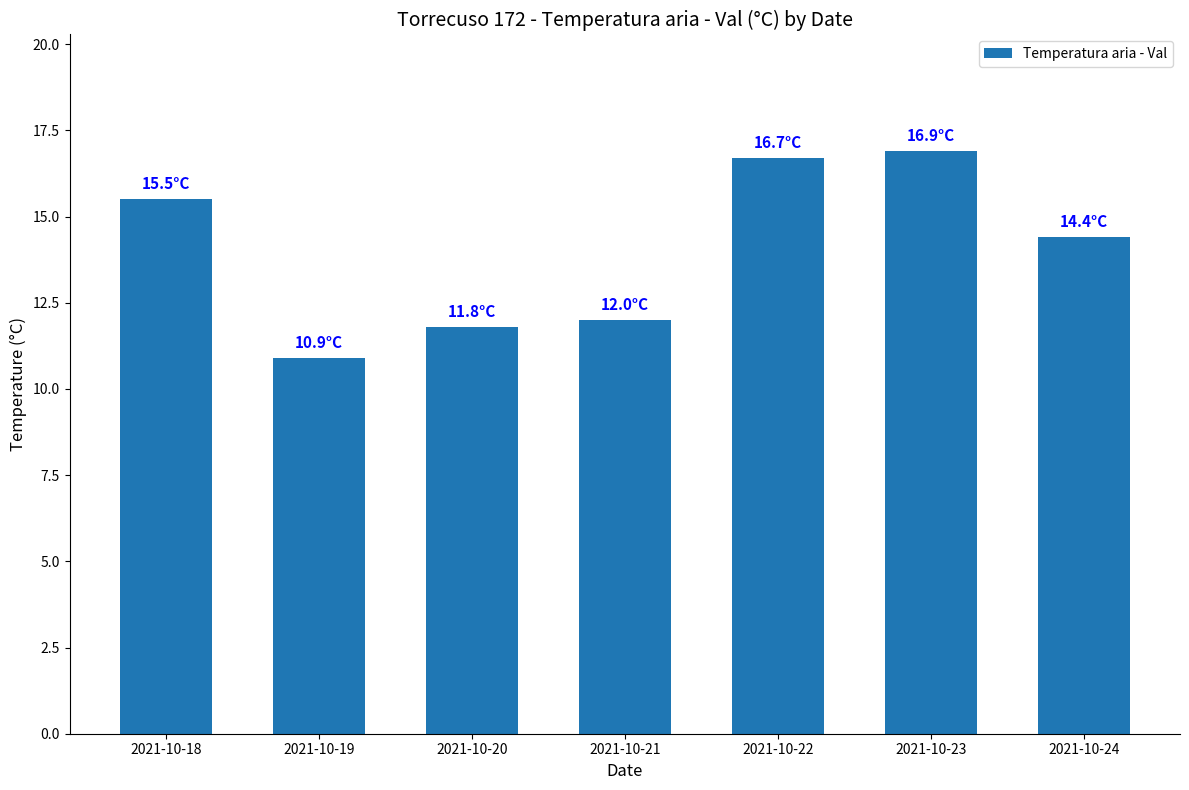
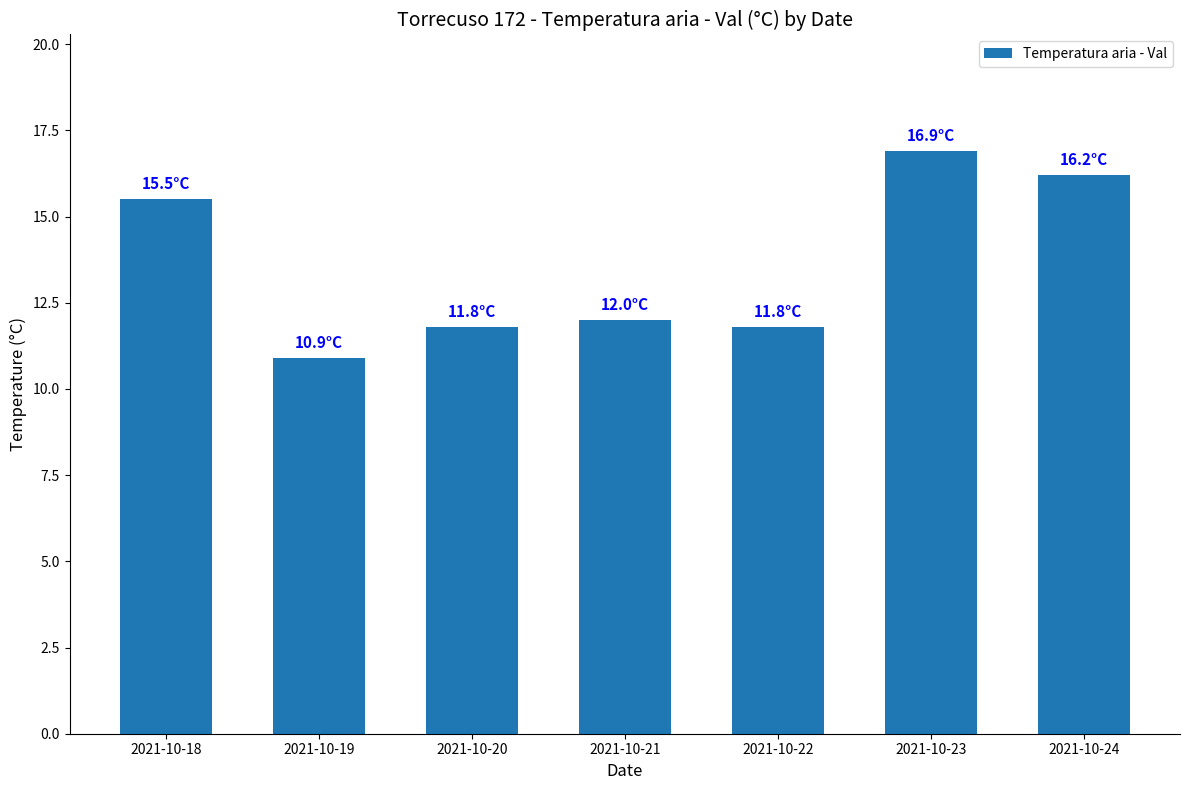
2021-10-22: 16.7°C -> 11.8°C
2021-10-24: 14.4°C -> 16.2°C
